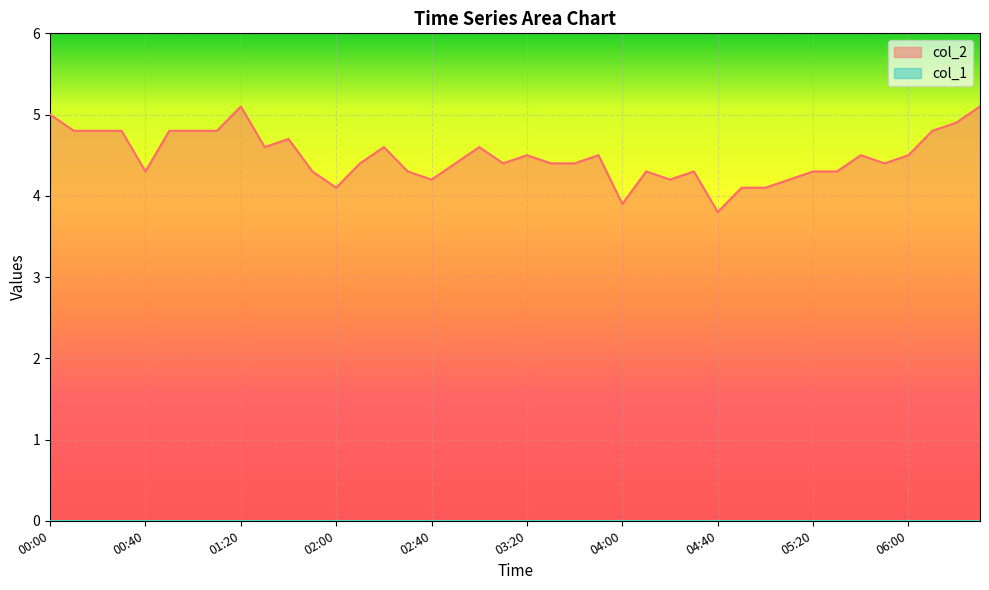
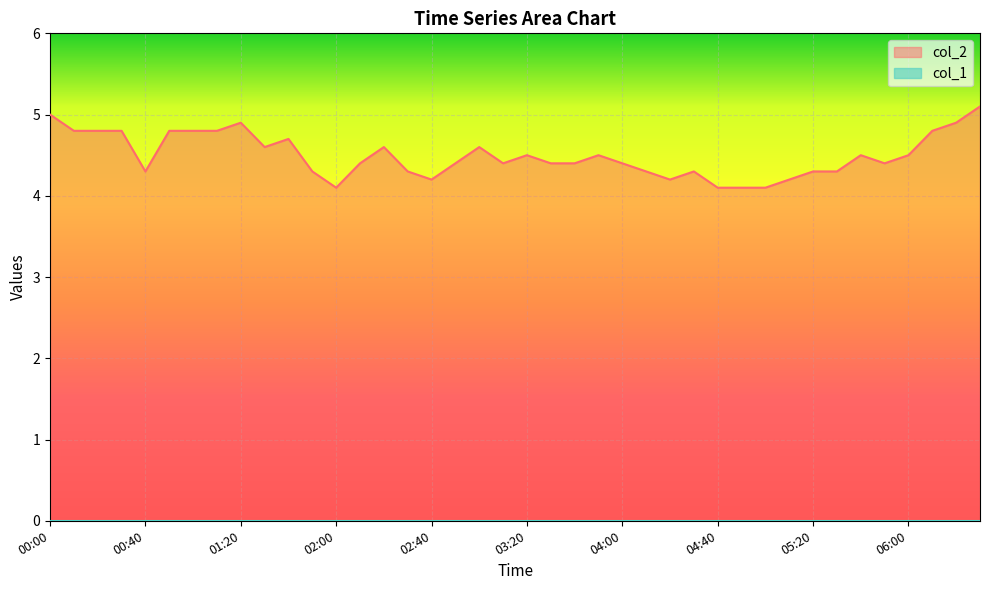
col_2, 01:20: 5.1 -> 4.9
col_2, 04:00: 3.9 -> 4.4
col_2, 04:40: 3.8 -> 4.1
